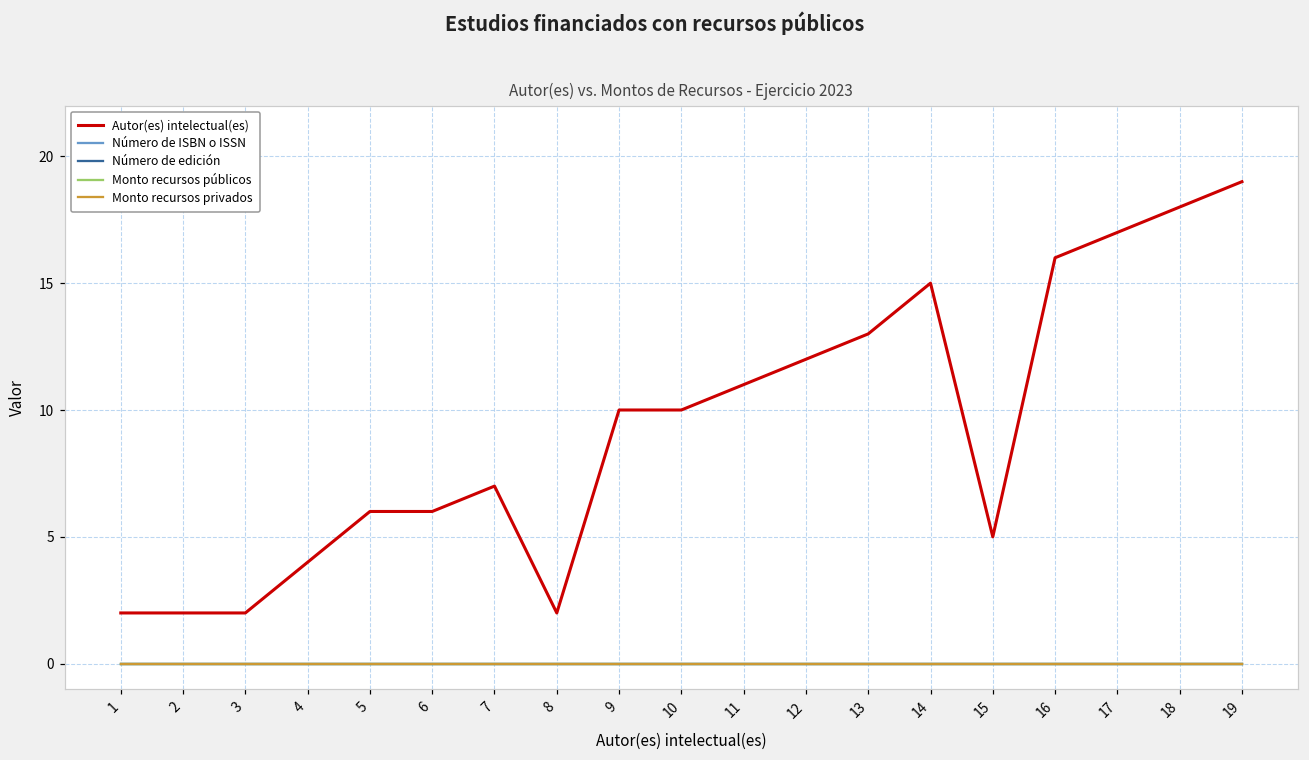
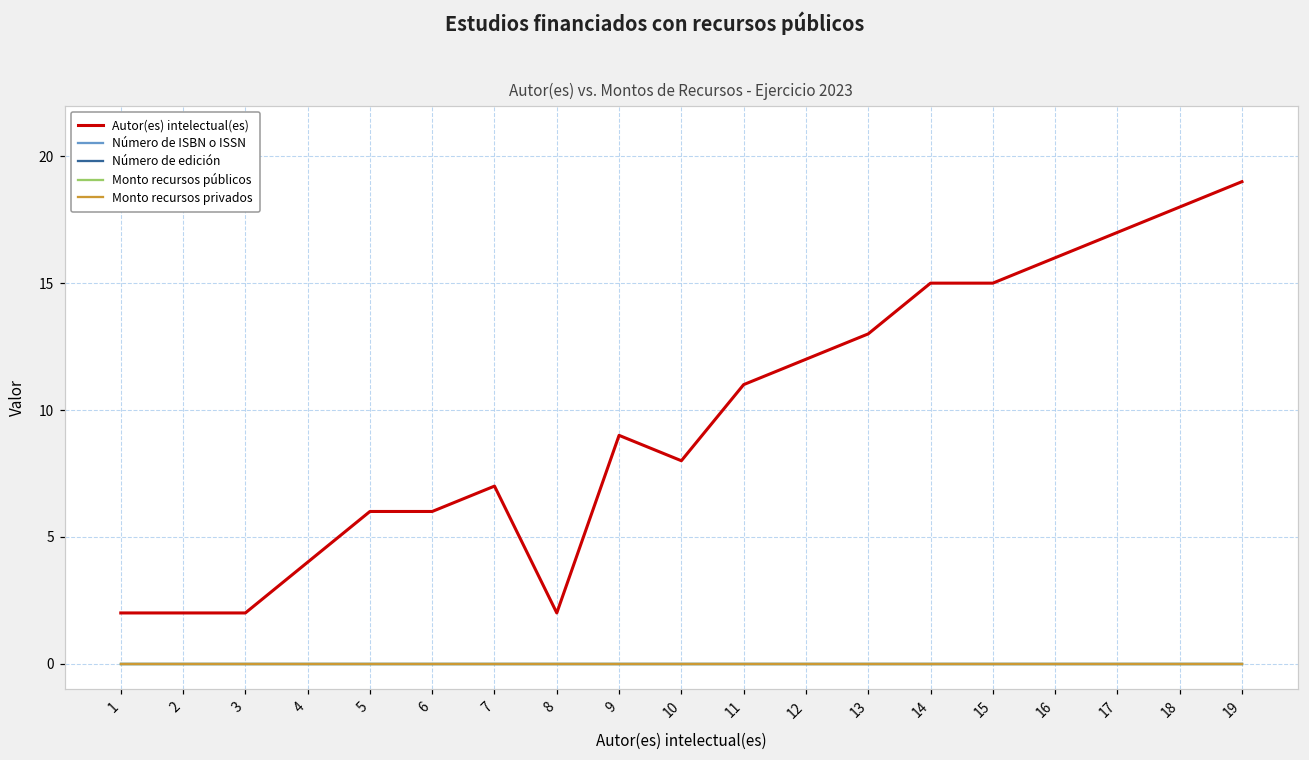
Autor(es) intelectual(es), 9: 10 -> 9
Autor(es) intelectual(es), 10: 10 -> 8
Autor(es) intelectual(es), 15: 5 -> 15
